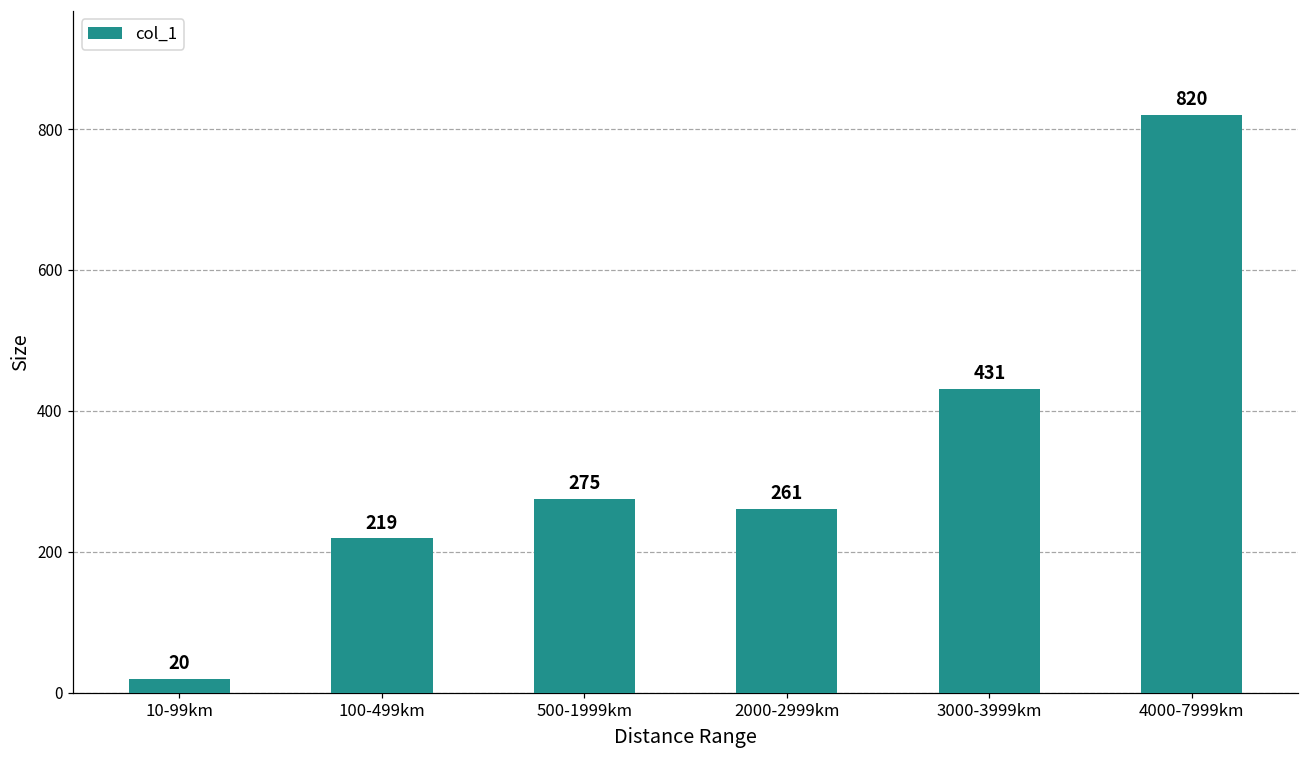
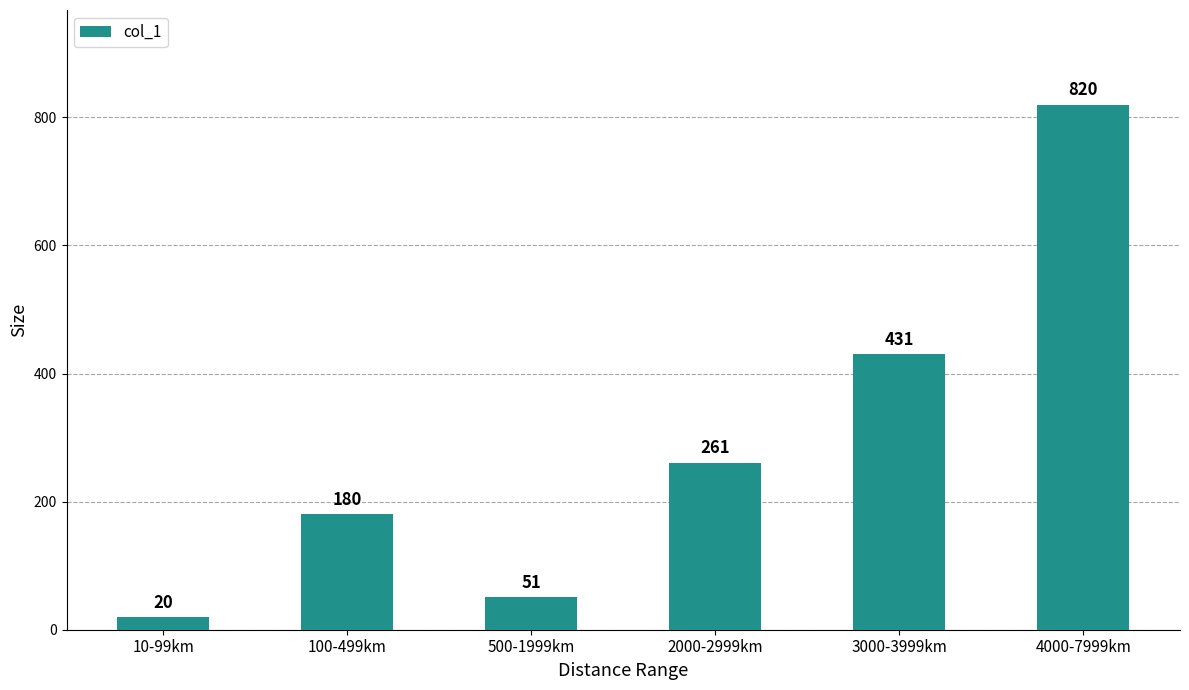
100-499km: 219 -> 180
500-1999km: 275 -> 51
